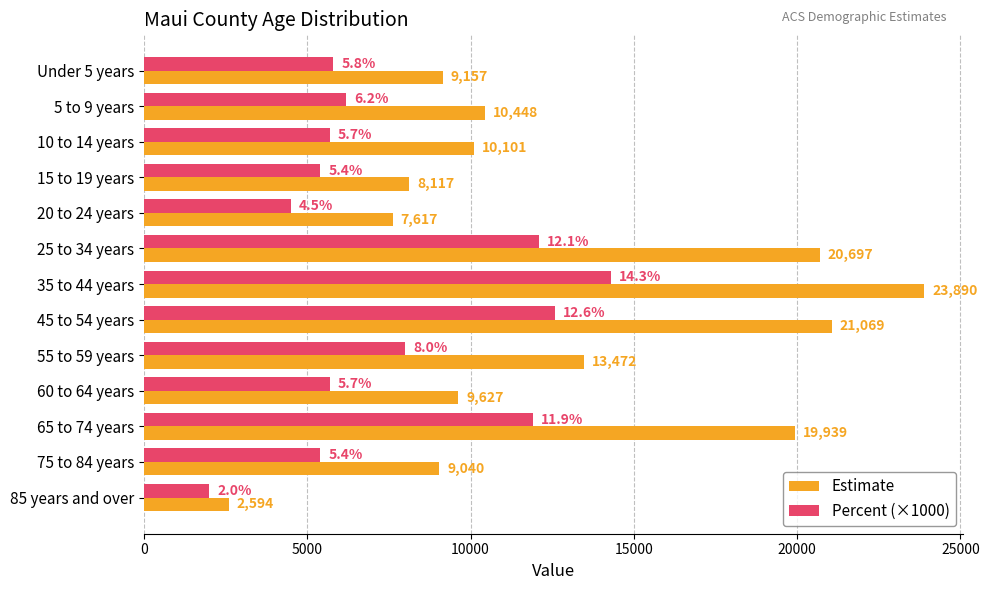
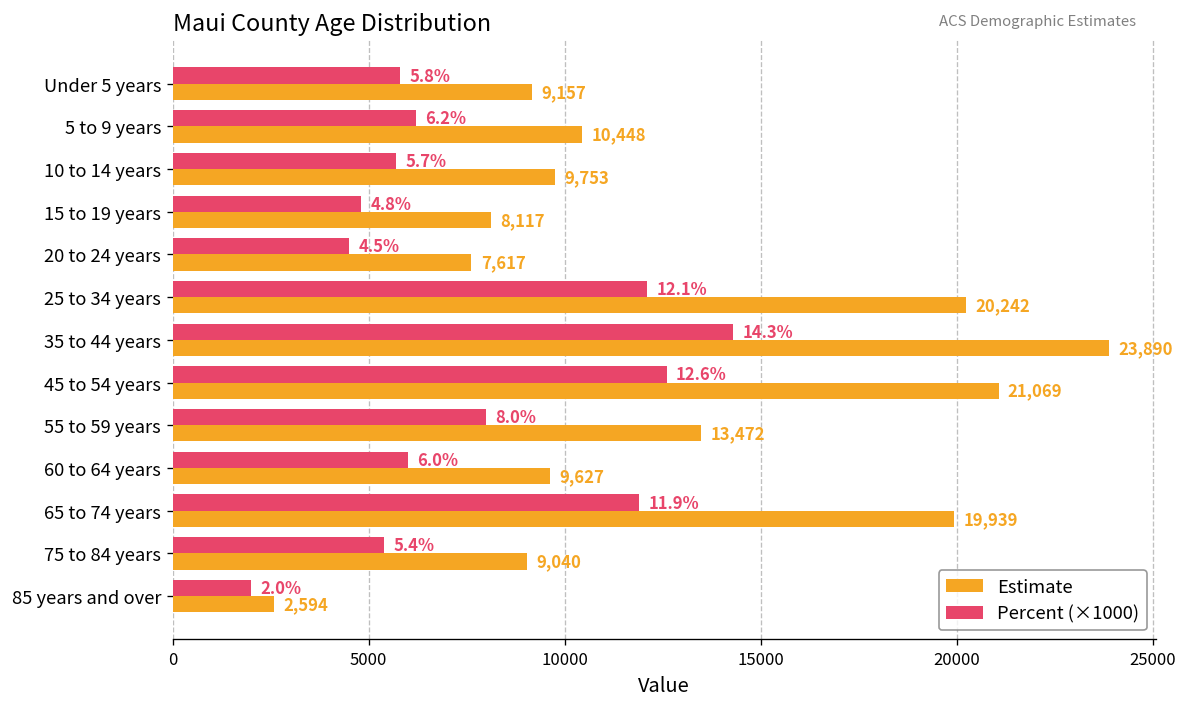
Estimate, 10 to 14 years: 10,101 -> 9,753
Percent (×1000), 15 to 19 years: 5.4% -> 4.8%
Estimate, 25 to 34 years: 20,697 -> 20,242
Percent (×1000), 60 to 64 years: 5.7% -> 6.0%
